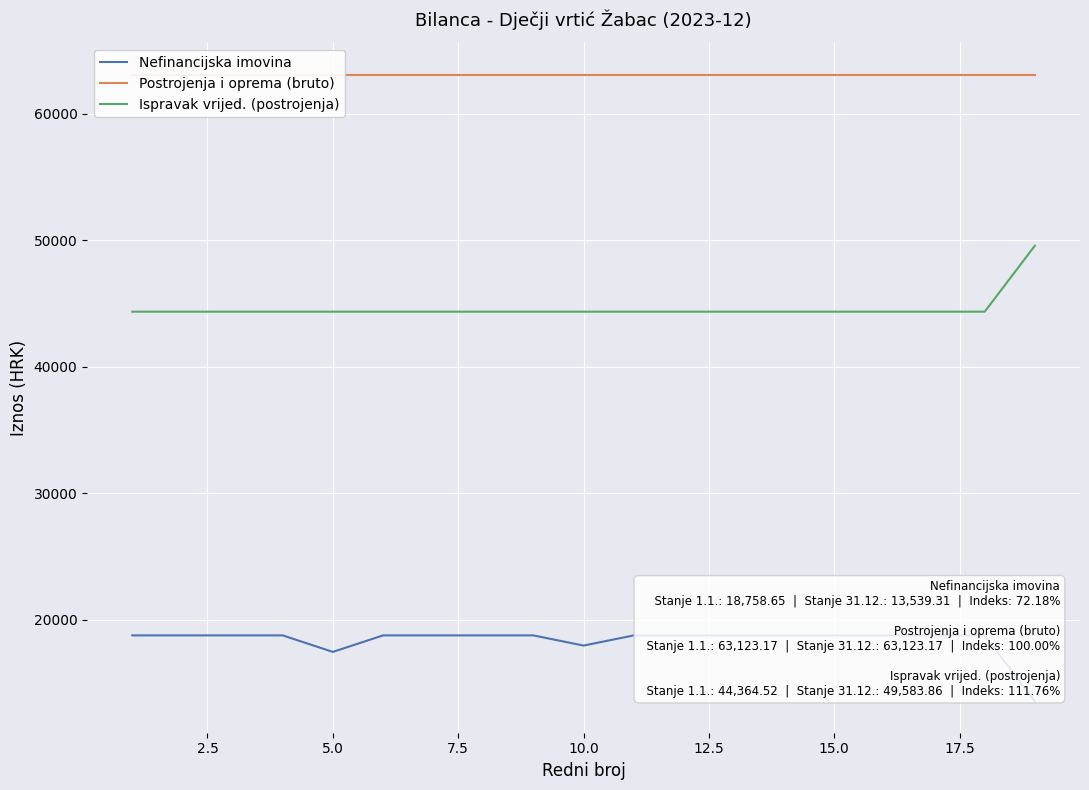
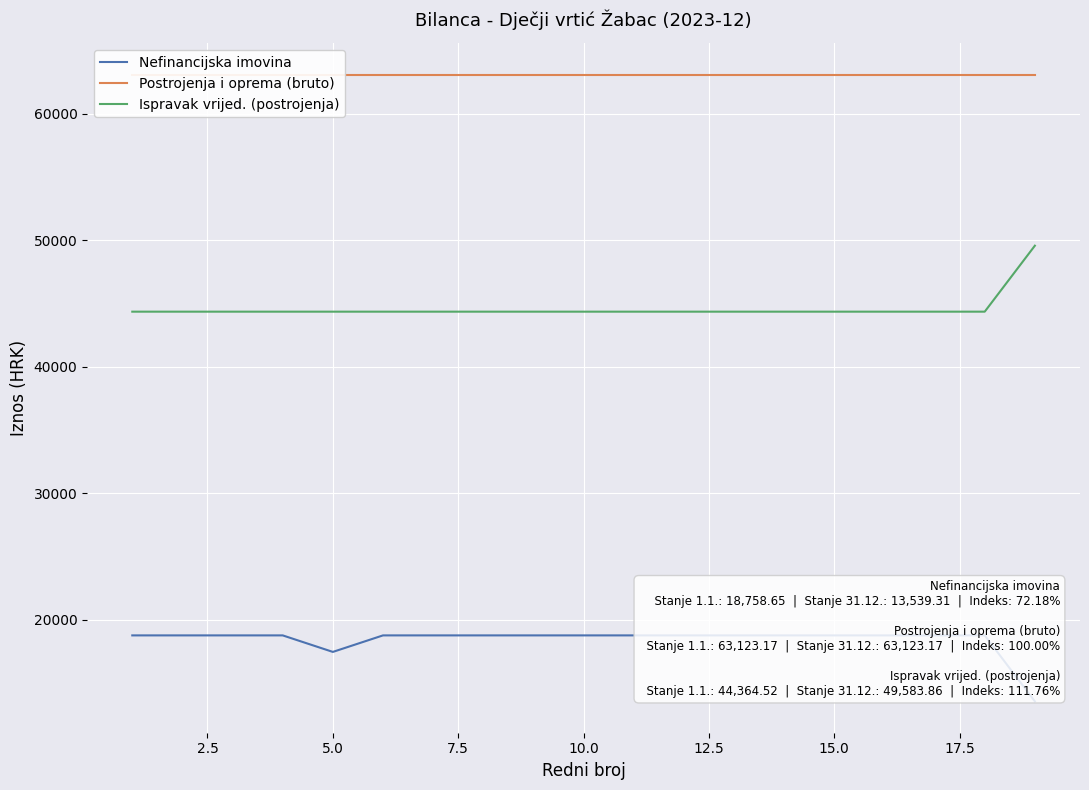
Nefinancijska imovina, 10.0: 18000 -> 18800
